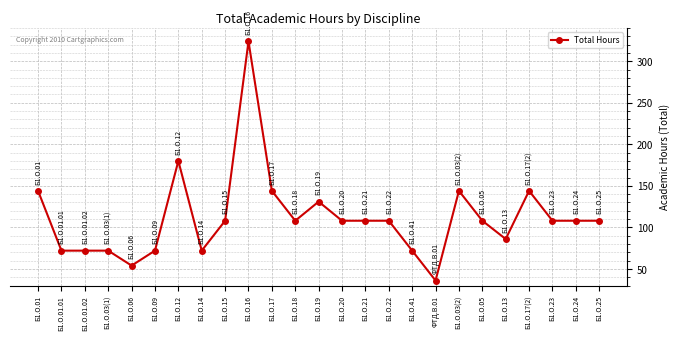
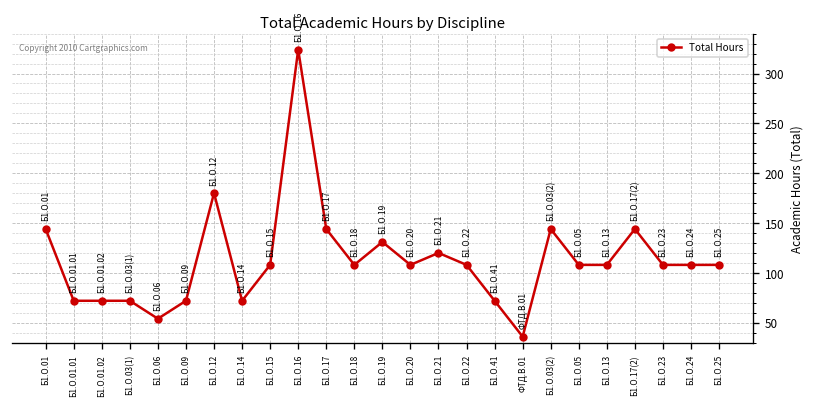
Б1.О.21: 110 -> 120
Б1.О.13: 90 -> 110
